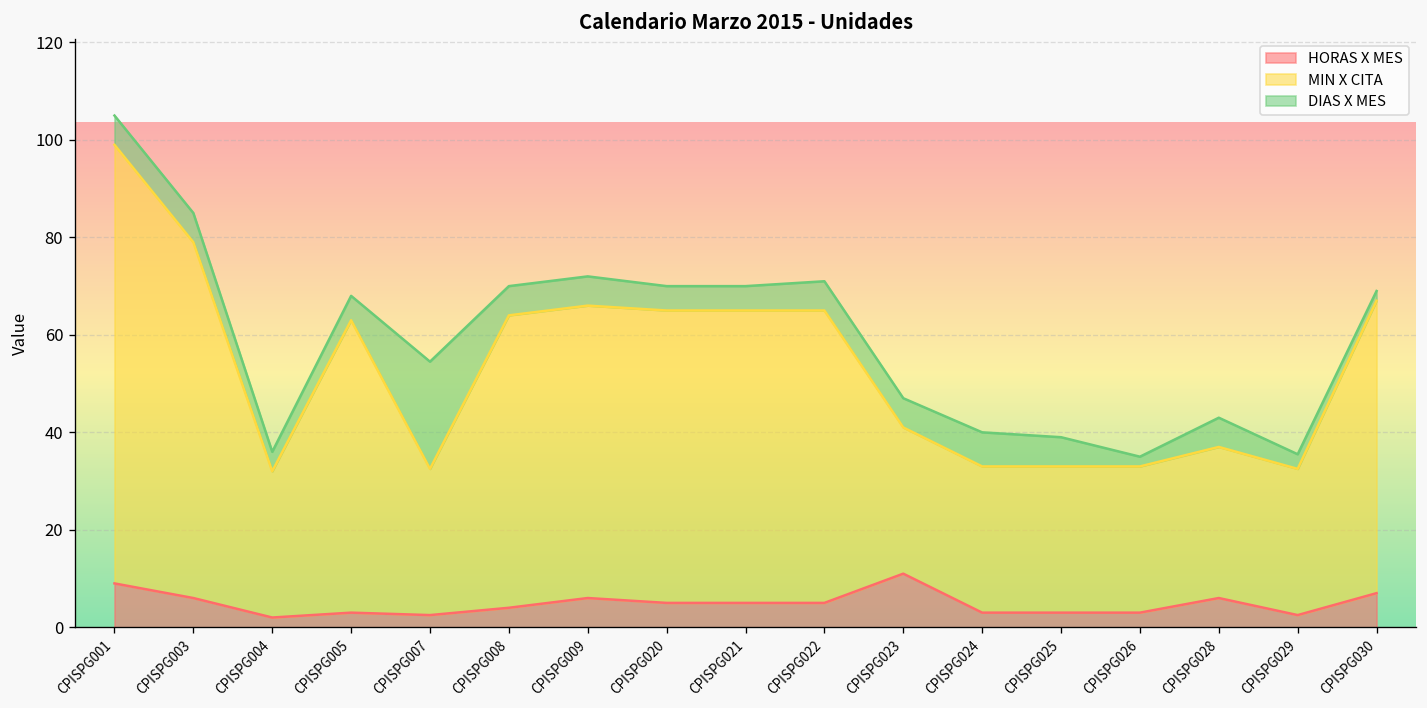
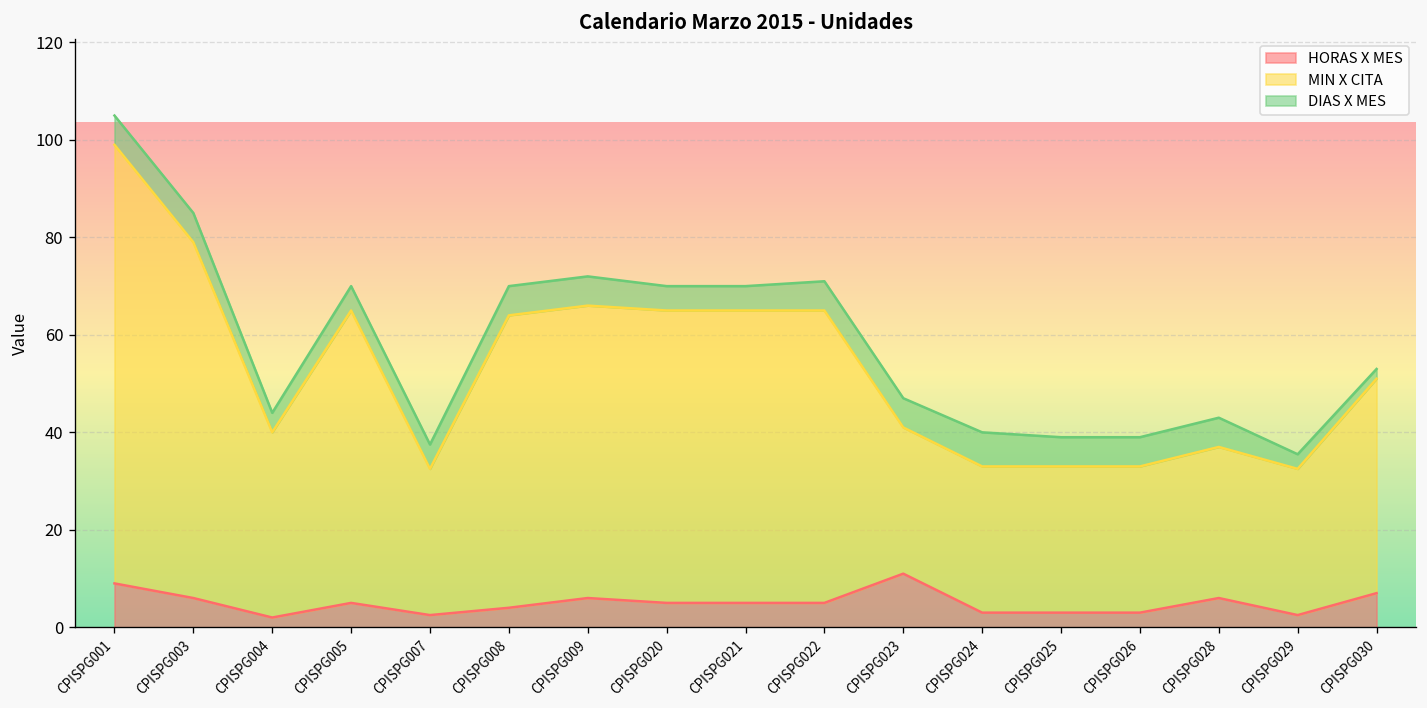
MIN X CITA, CPISPG004: 30 -> 38
HORAS X MES, CPISPG005: 3 -> 5
DIAS X MES, CPISPG007: 22 -> 5
DIAS X MES, CPISPG026: 2 -> 6
MIN X CITA, CPISPG030: 60 -> 44
